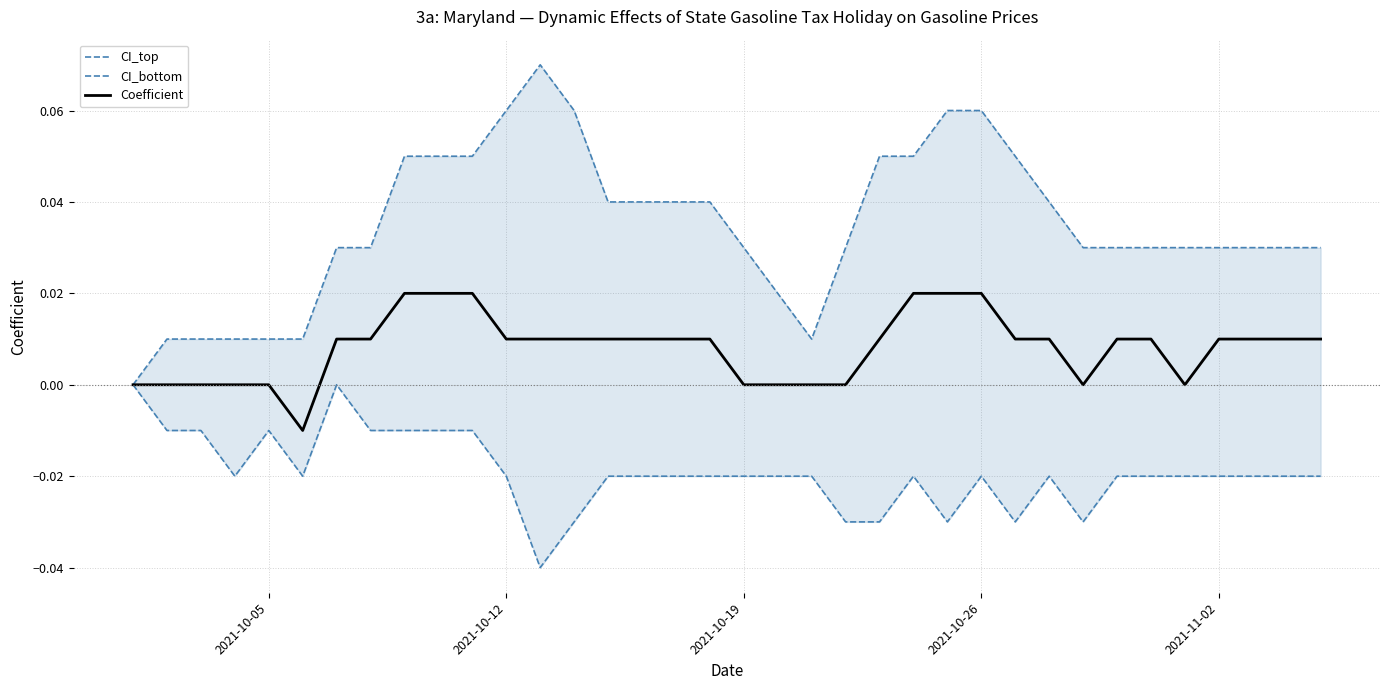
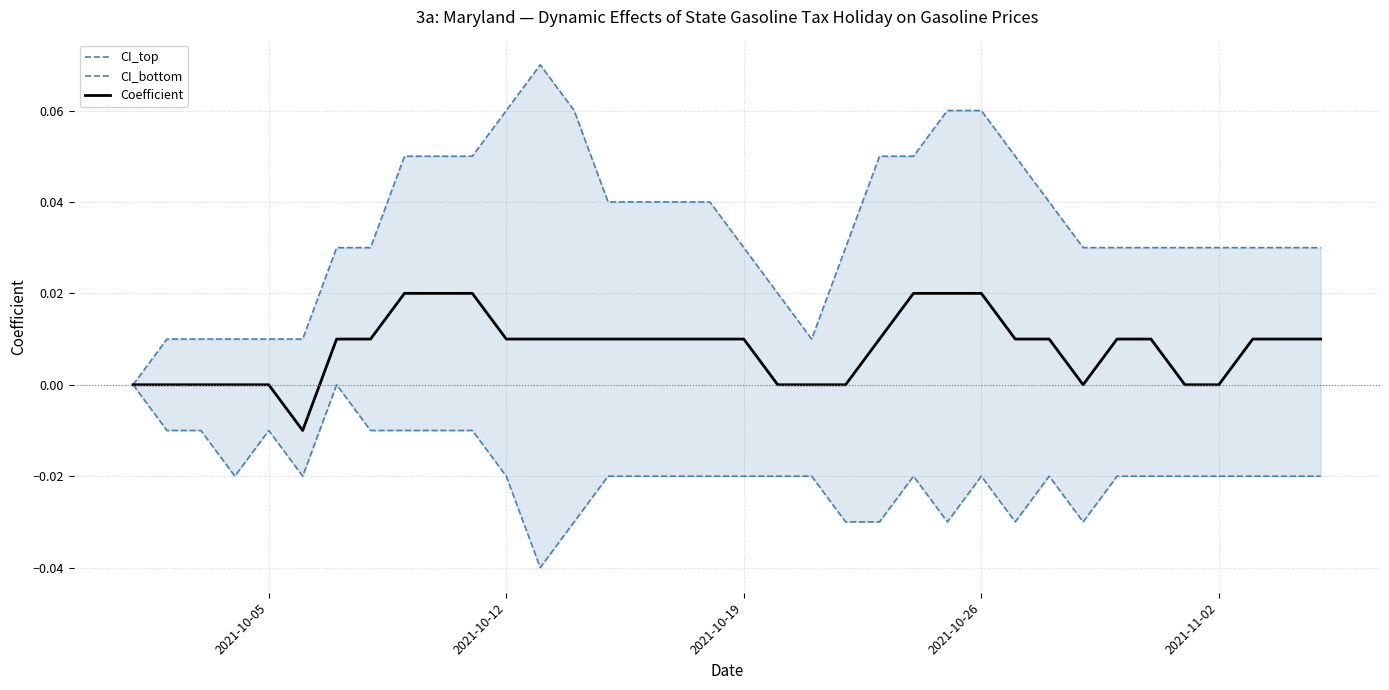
Coefficient, 2021-10-19: 0.00 -> 0.01
Coefficient, 2021-11-02: 0.01 -> 0.00
